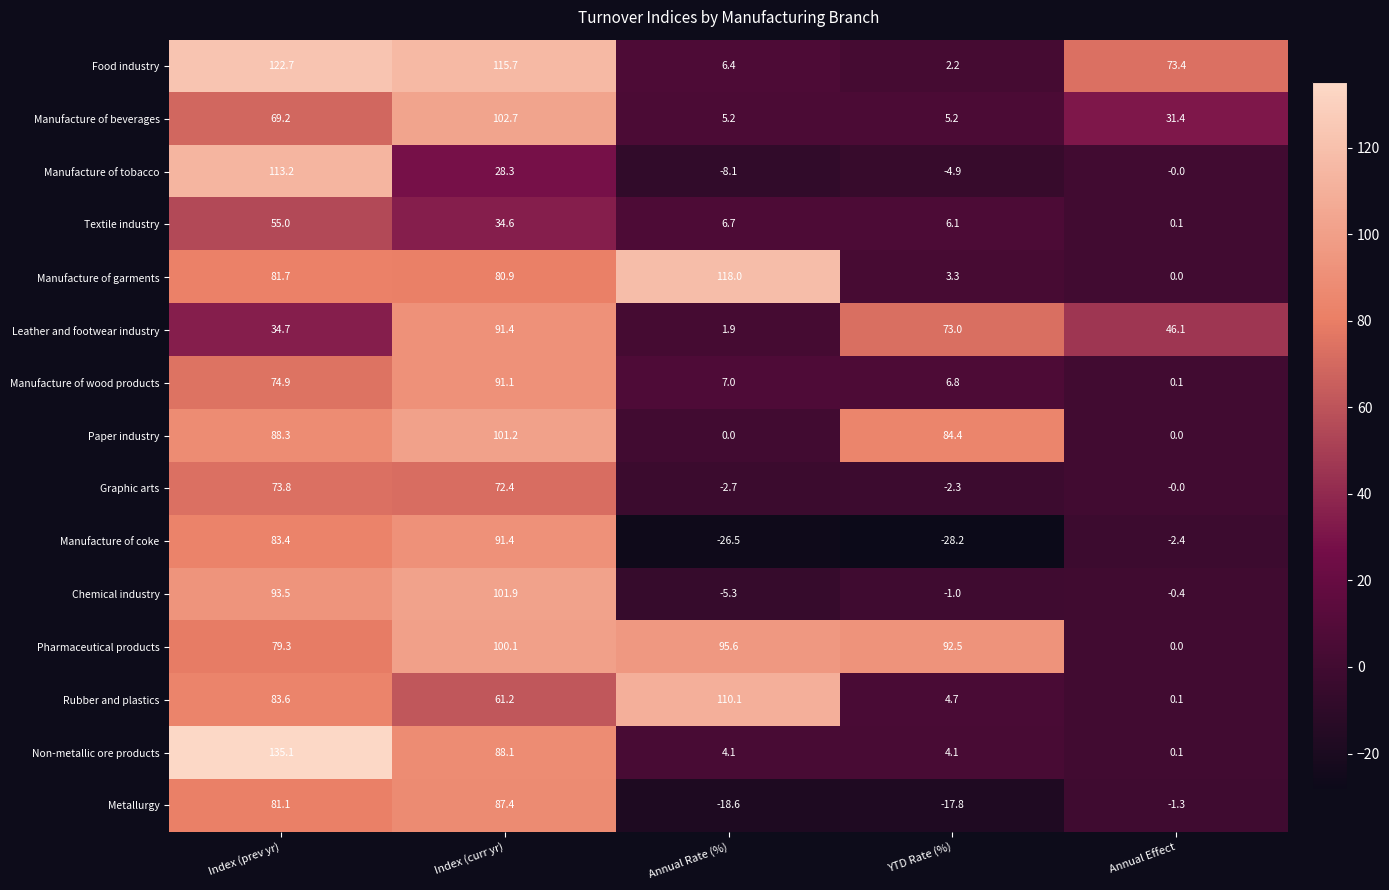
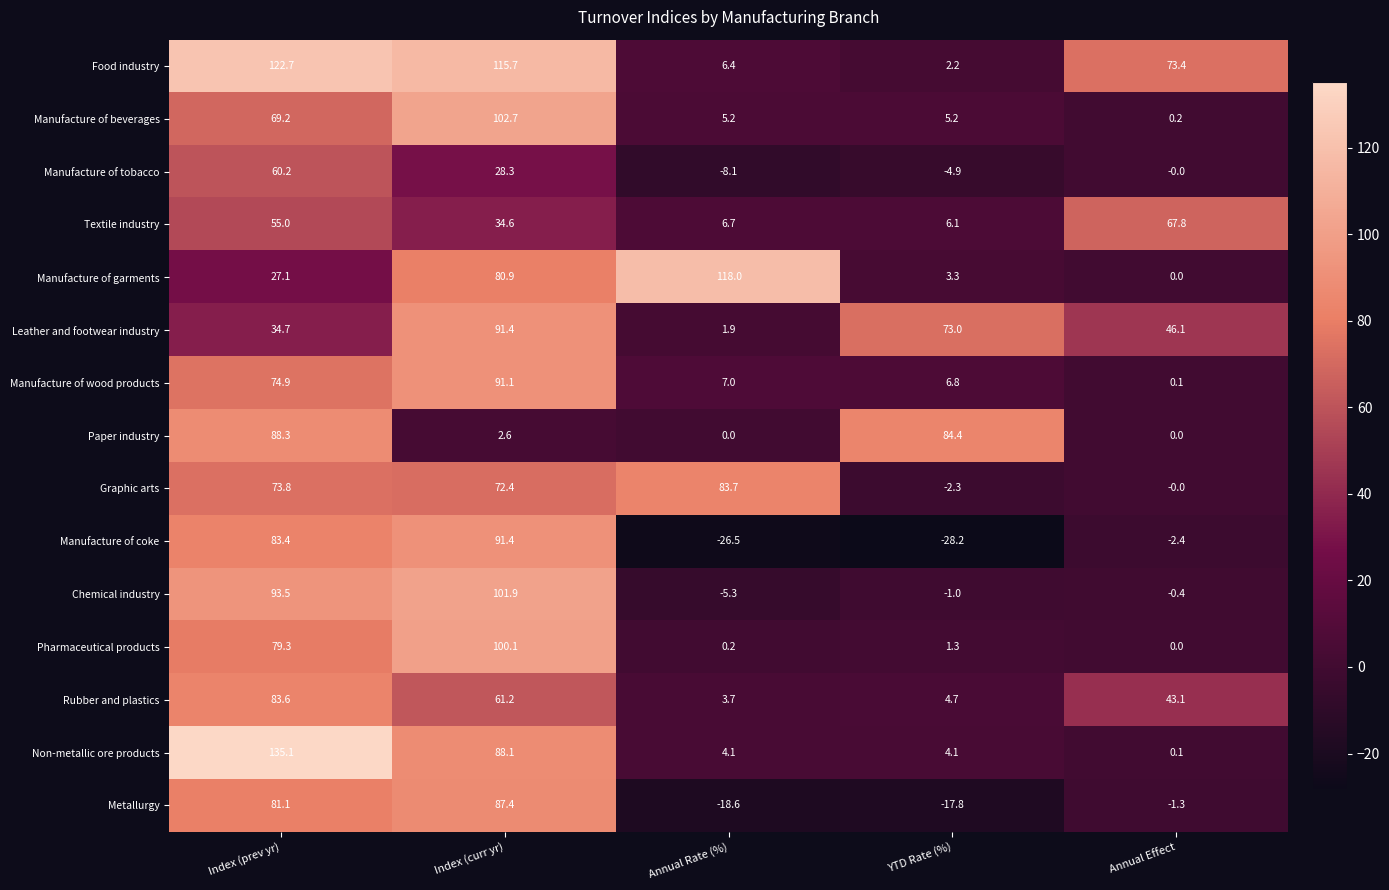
Manufacture of beverages, Annual Effect: 31.4 -> 0.2
Manufacture of tobacco, Index (prev yr): 113.2 -> 60.2
Textile industry, Annual Effect: 0.1 -> 67.8
Manufacture of garments, Index (prev yr): 81.7 -> 27.1
Paper industry, Index (curr yr): 101.2 -> 2.6
Graphic arts, Annual Rate (%): -2.7 -> 83.7
Pharmaceutical products, Annual Rate (%): 95.6 -> 0.2
Pharmaceutical products, YTD Rate (%): 92.5 -> 1.3
Rubber and plastics, Annual Rate (%): 110.1 -> 3.7
Rubber and plastics, Annual Effect: 0.1 -> 43.1
